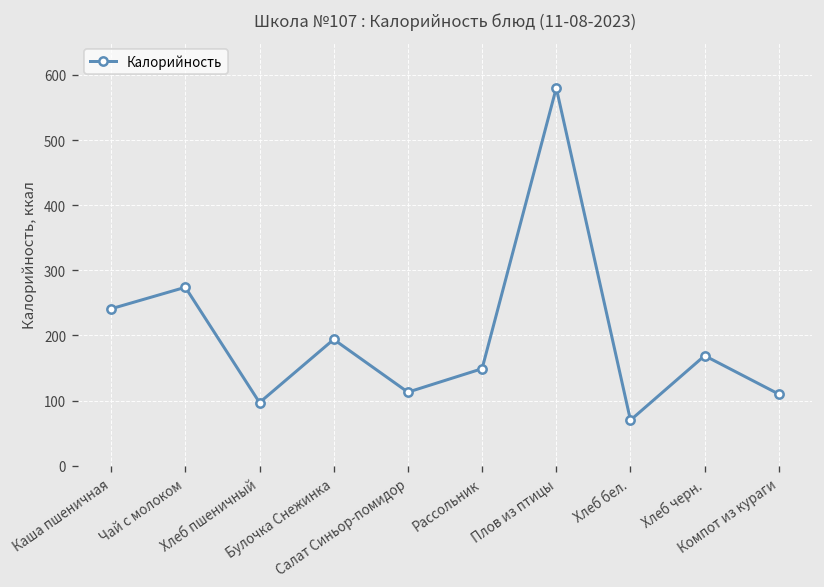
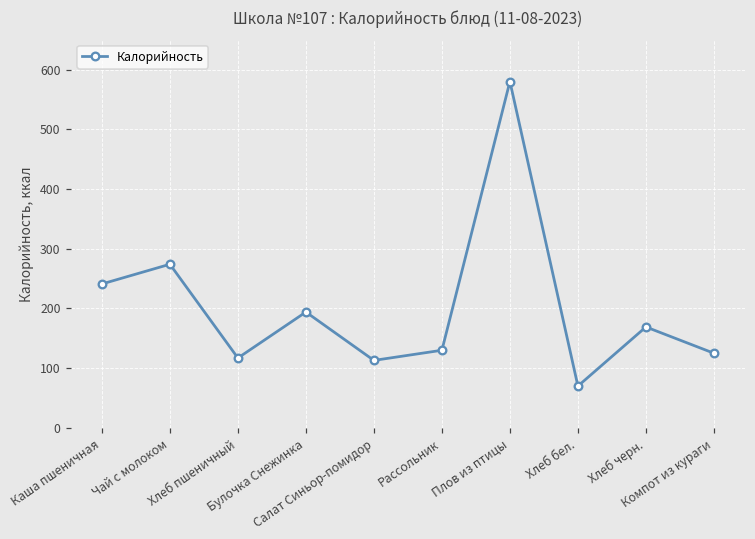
Хлеб пшеничный: 100 -> 120
Рассольник: 150 -> 130
Компот из кураги: 110 -> 130
